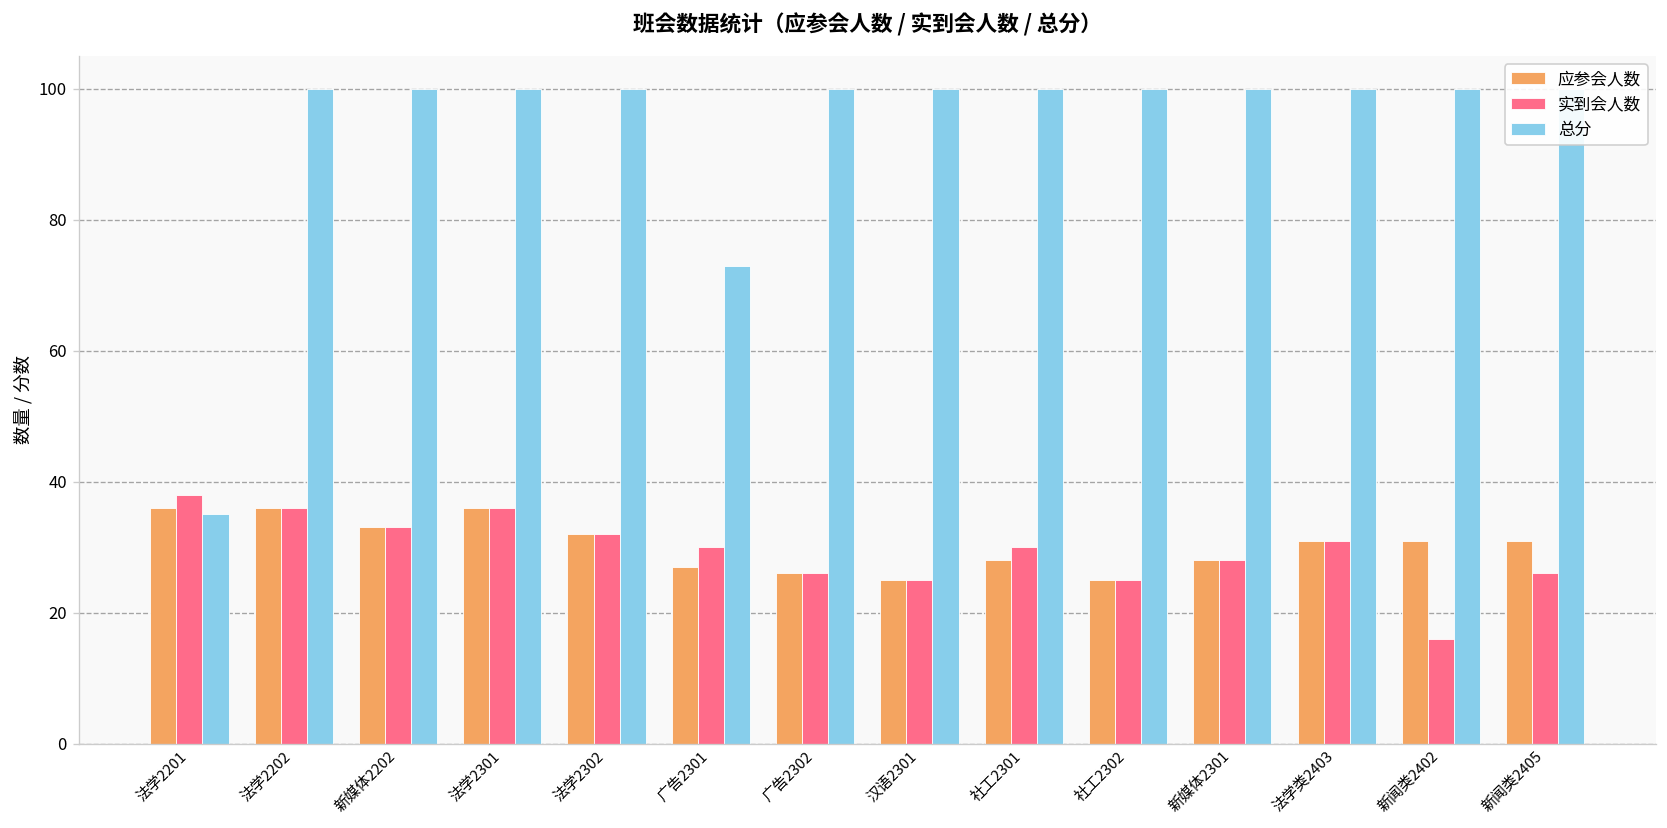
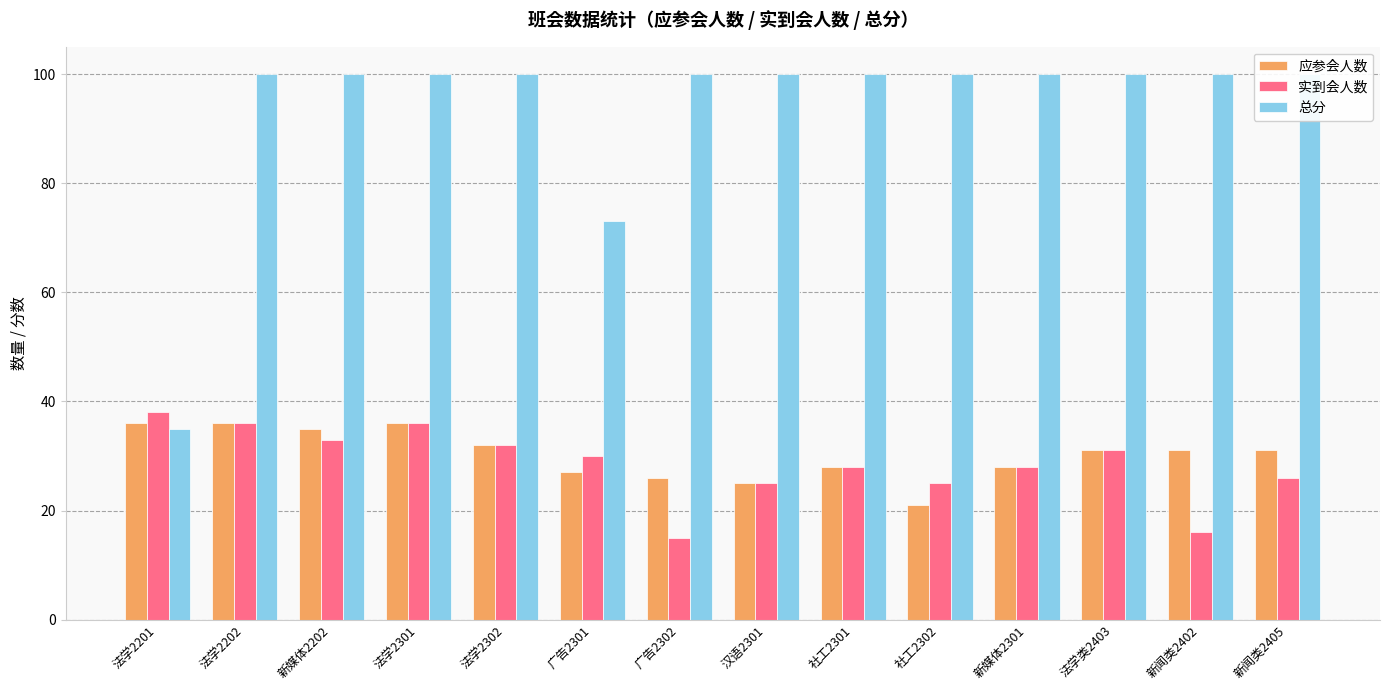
应参会人数, 新媒体2202: 33 -> 35
实到会人数, 广告2302: 26 -> 15
实到会人数, 社工2301: 30 -> 28
应参会人数, 社工2302: 25 -> 21
